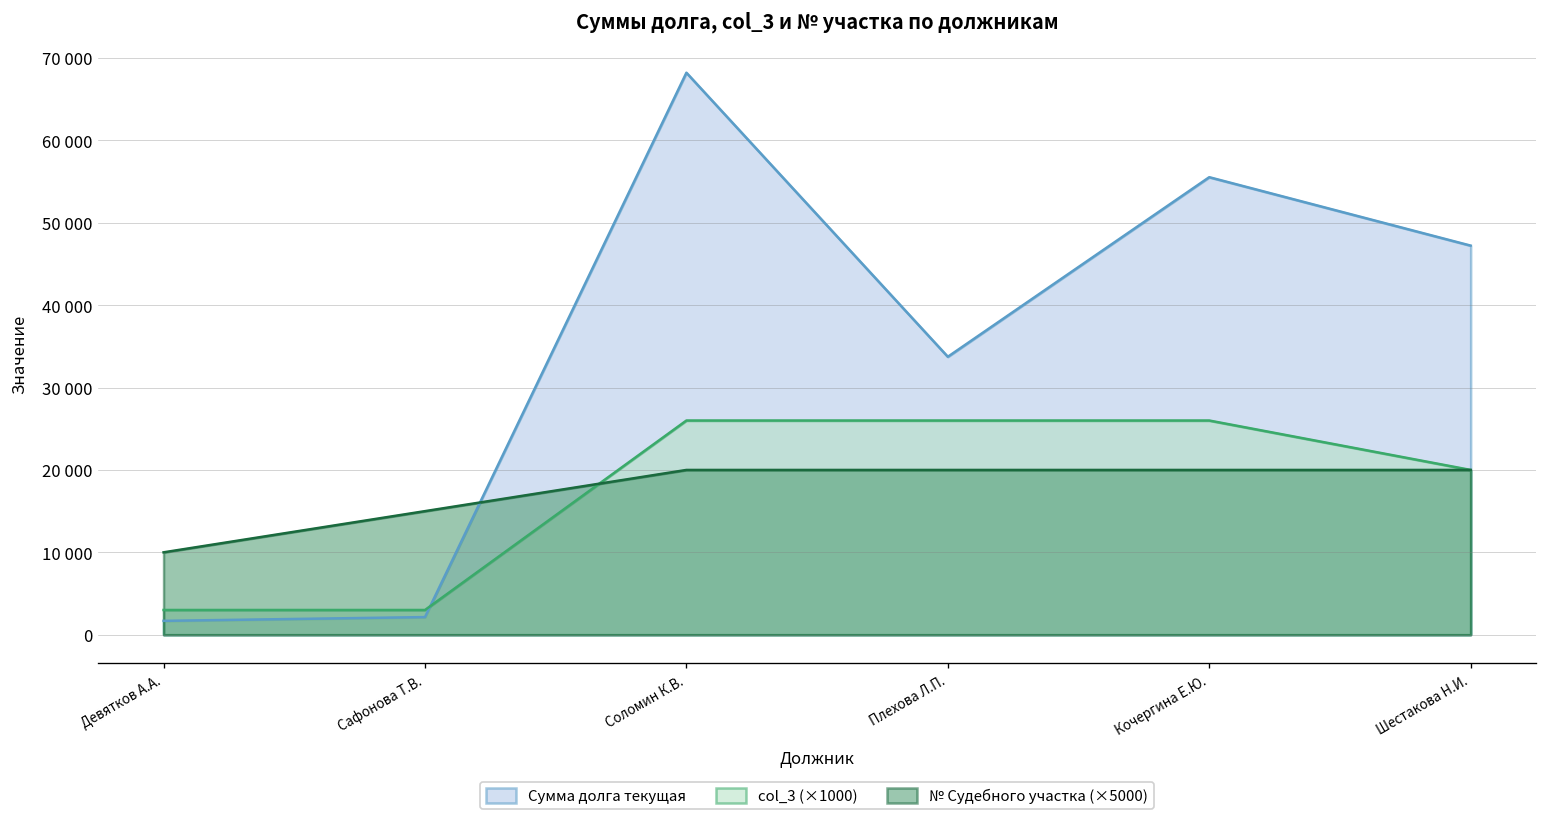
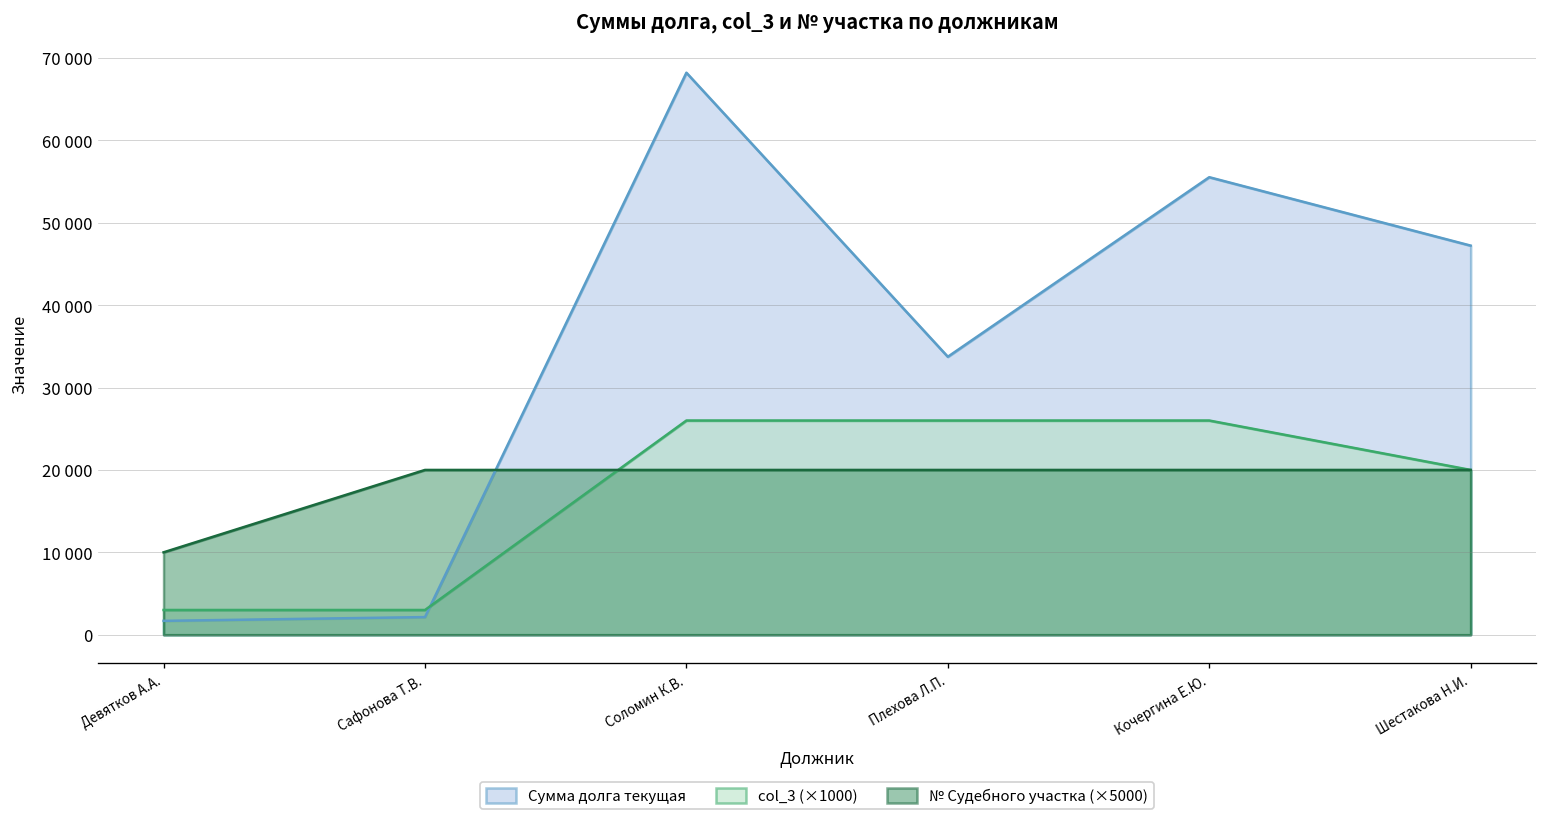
№ Судебного участка (×5000), Сафонова Т.В.: 15000 -> 20000
